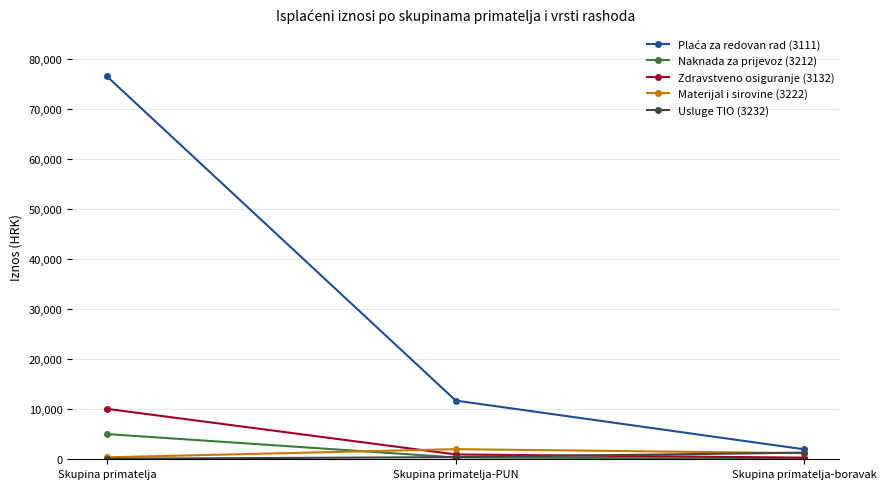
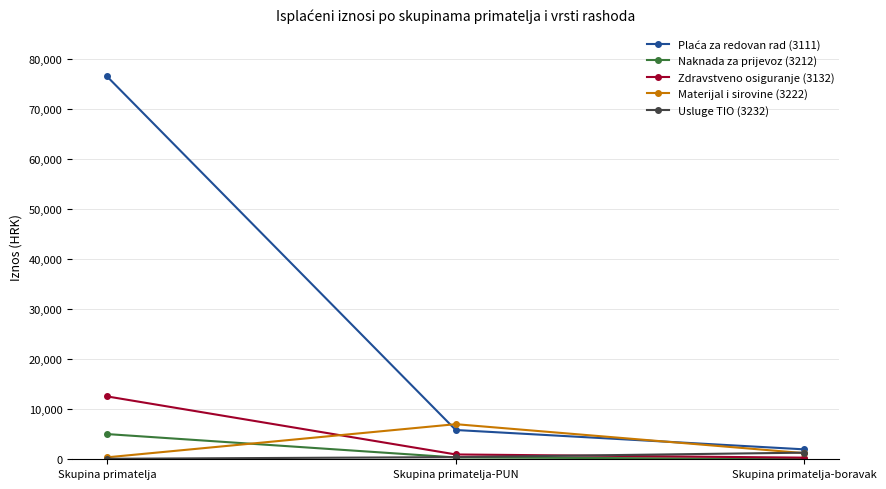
Zdravstveno osiguranje (3132), Skupina primatelja: 10,000 -> 13,000
Plaća za redovan rad (3111), Skupina primatelja-PUN: 12,000 -> 6,000
Materijal i sirovine (3222), Skupina primatelja-PUN: 2,000 -> 7,000
